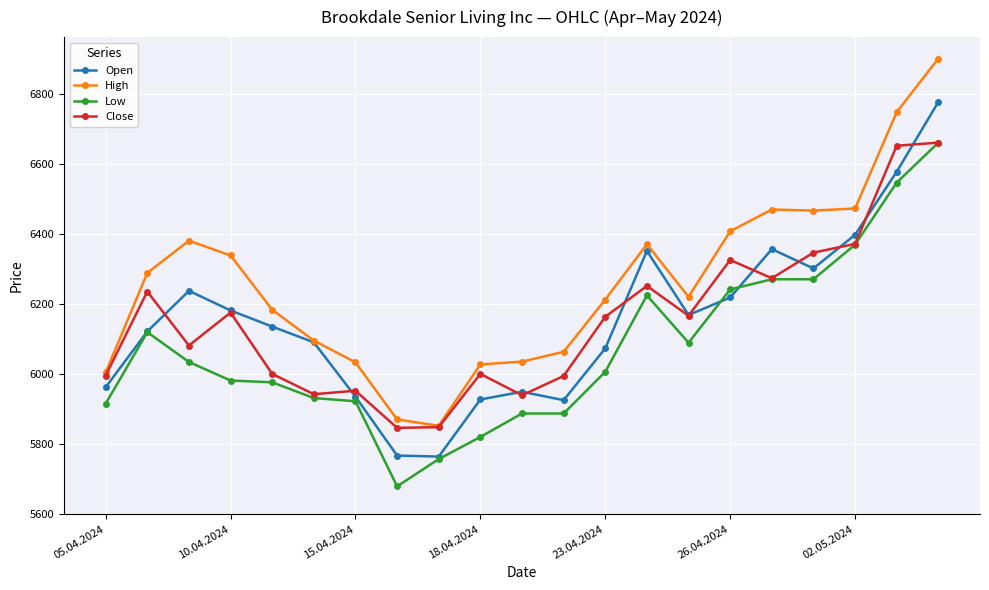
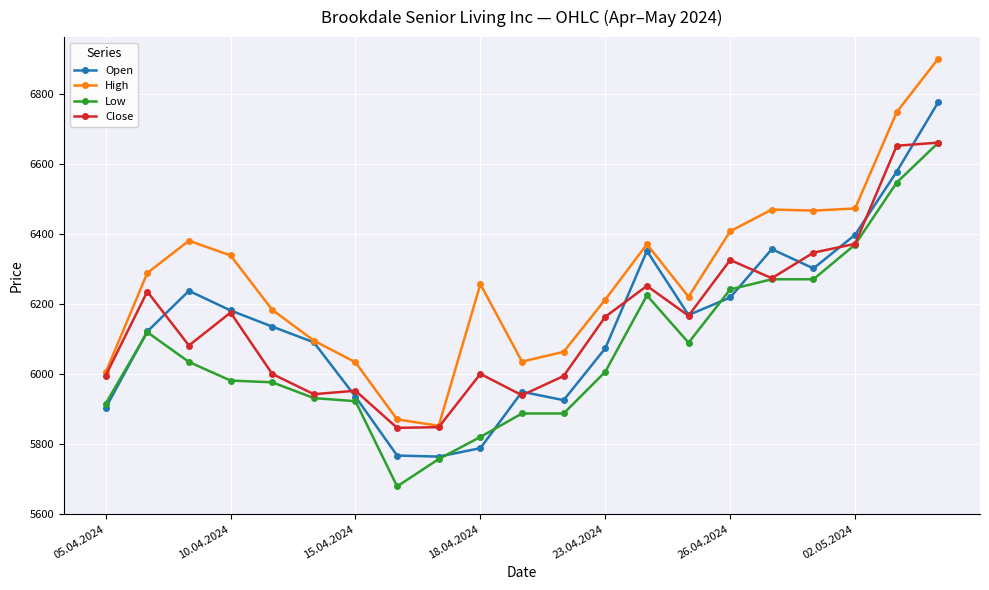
Open, 05.04.2024: 5960 -> 5900
Open, 18.04.2024: 5930 -> 5790
High, 18.04.2024: 6030 -> 6260
